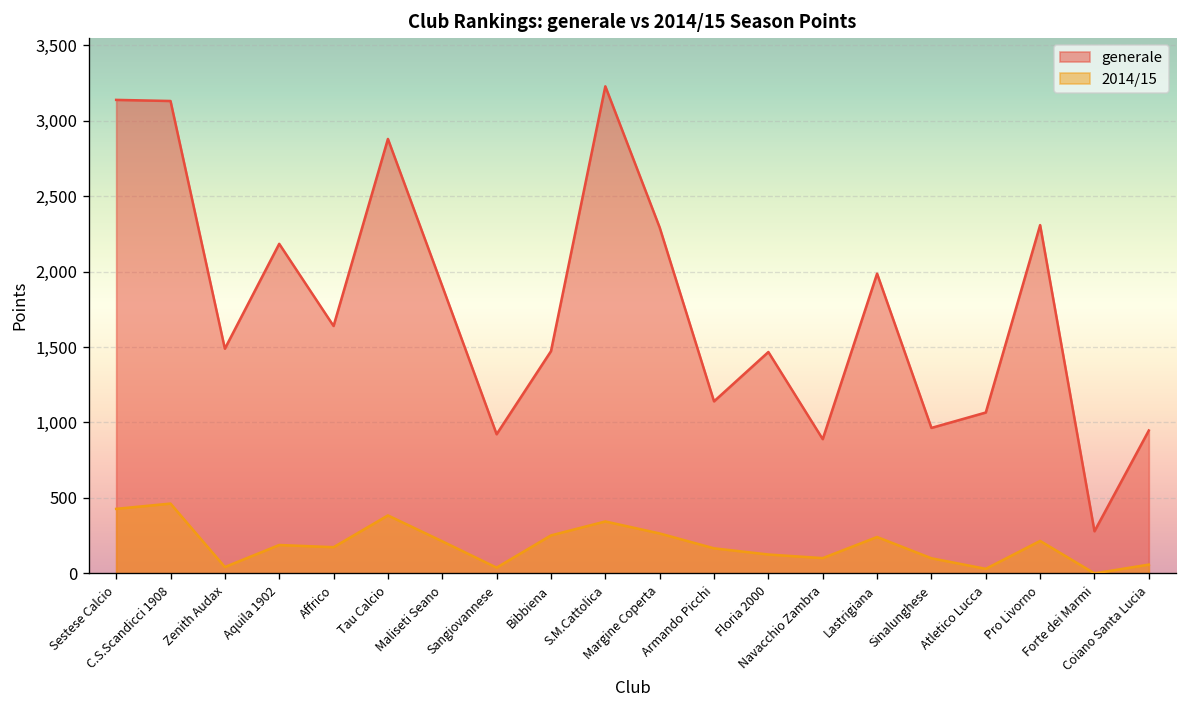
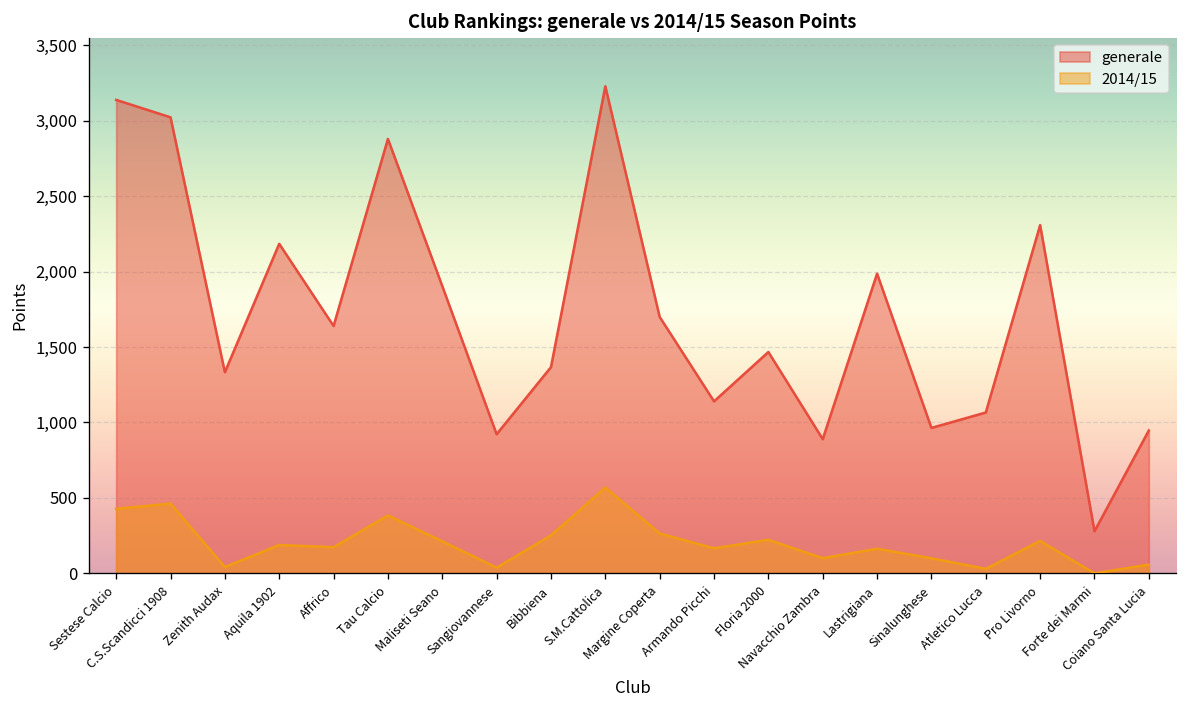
generale, C.S.Scandicci 1908: 3,130 -> 3,020
generale, Zenith Audax: 1,490 -> 1,330
generale, Bibbiena: 1,470 -> 1,370
2014/15, S.M.Cattolica: 340 -> 570
generale, Margine Coperta: 2,290 -> 1,700
2014/15, Floria 2000: 130 -> 220
2014/15, Lastrigiana: 240 -> 160
